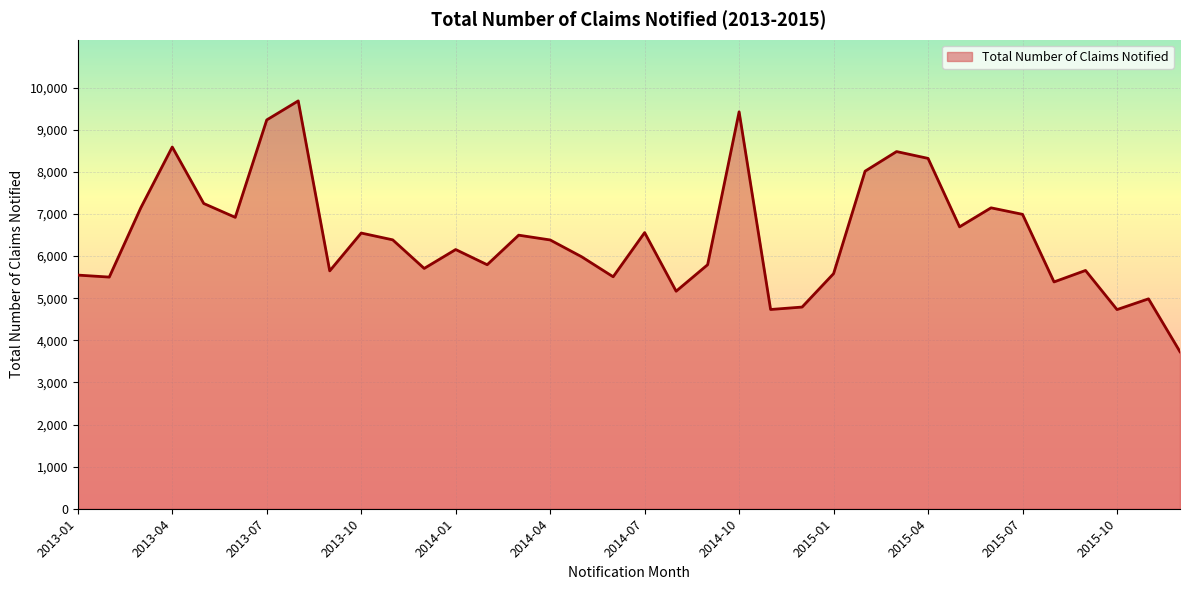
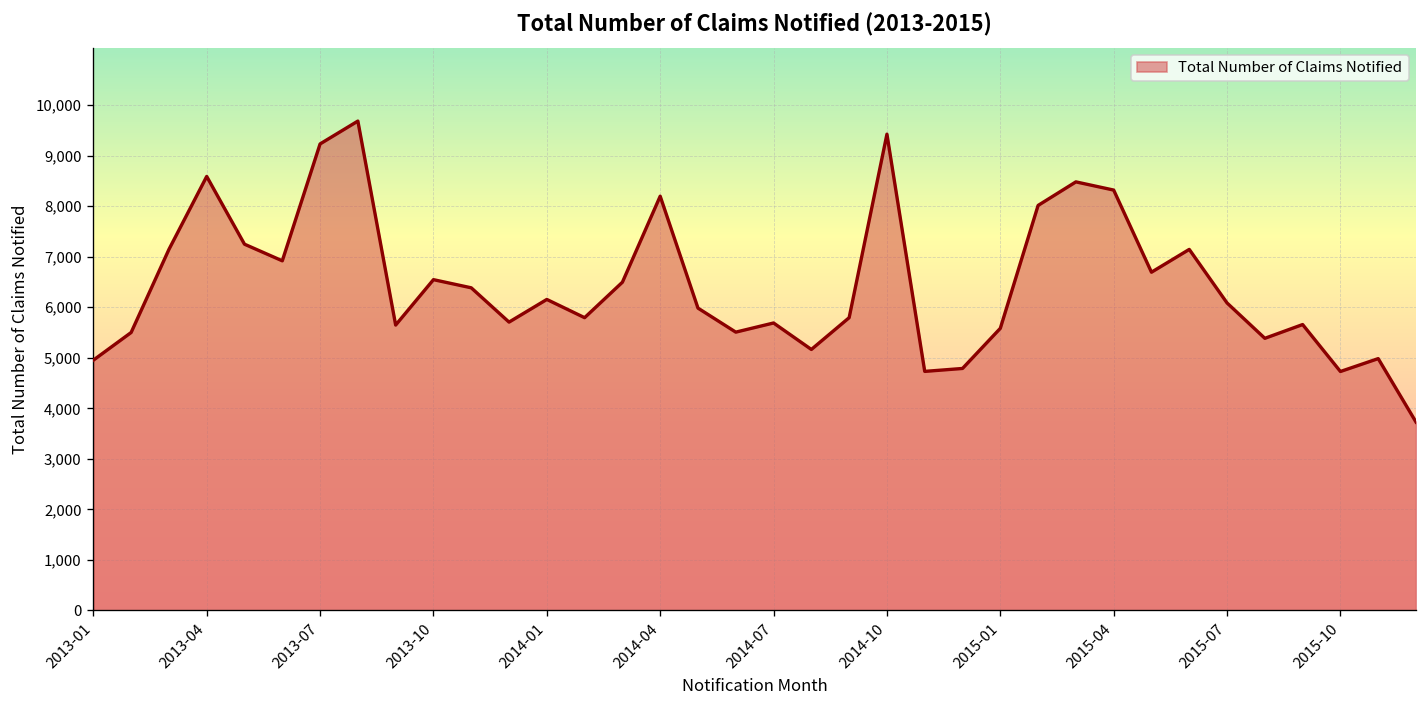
2013-01: 5,500 -> 5,000
2014-04: 6,400 -> 8,200
2014-07: 6,600 -> 5,700
2015-07: 7,000 -> 6,100
